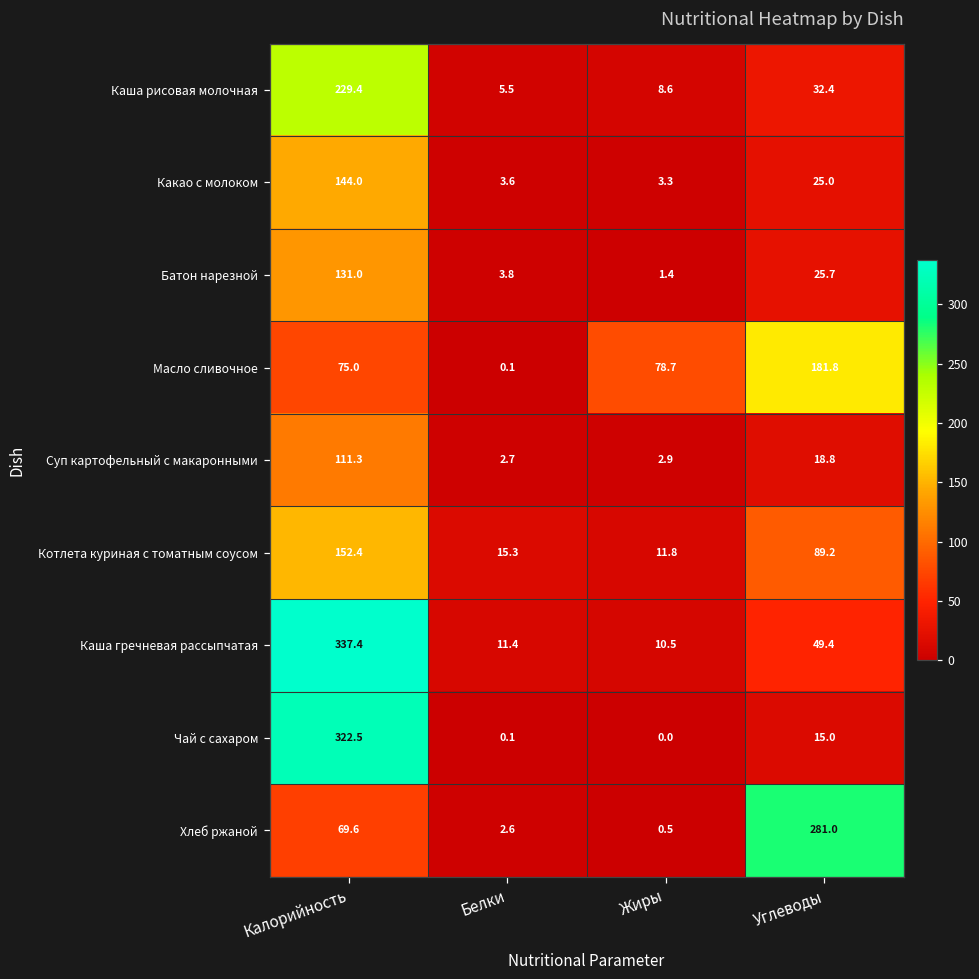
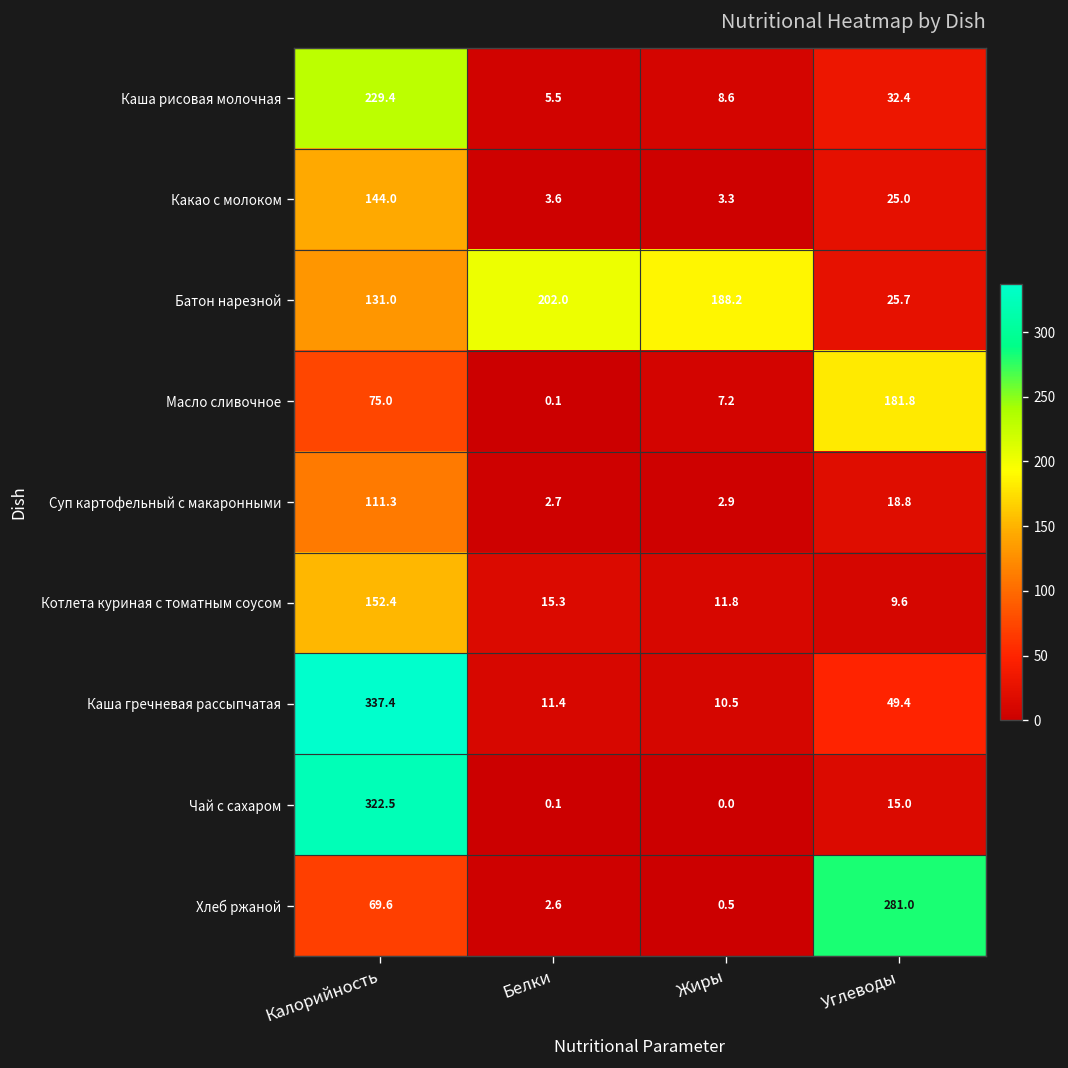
Батон нарезной, Белки: 3.8 -> 202.0
Батон нарезной, Жиры: 1.4 -> 188.2
Масло сливочное, Жиры: 78.7 -> 7.2
Котлета куриная с томатным соусом, Углеводы: 89.2 -> 9.6
